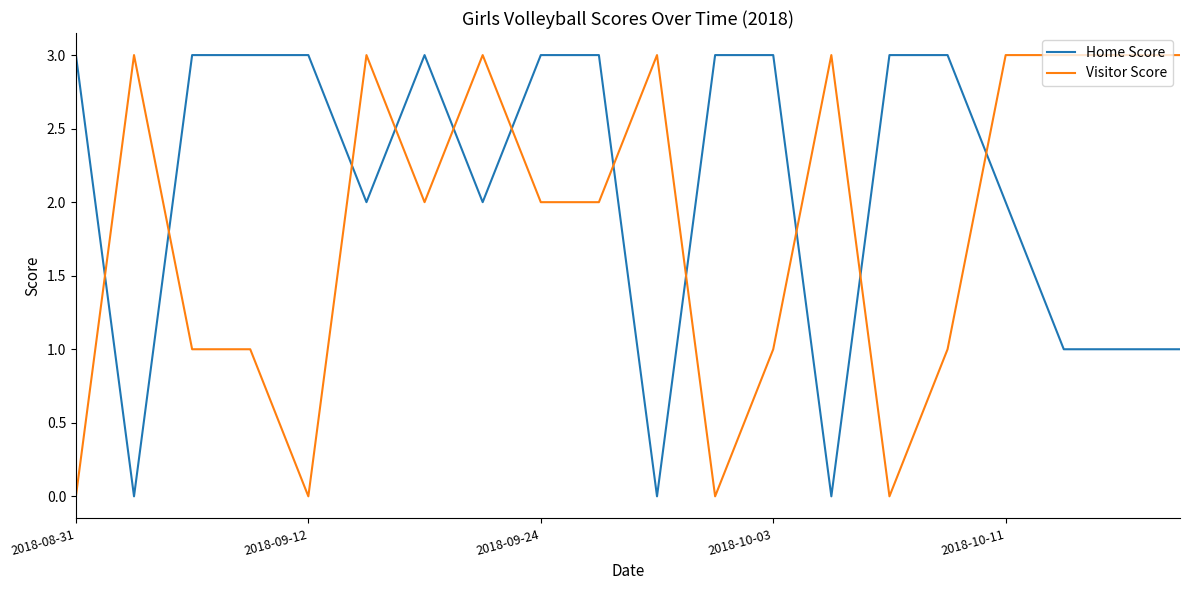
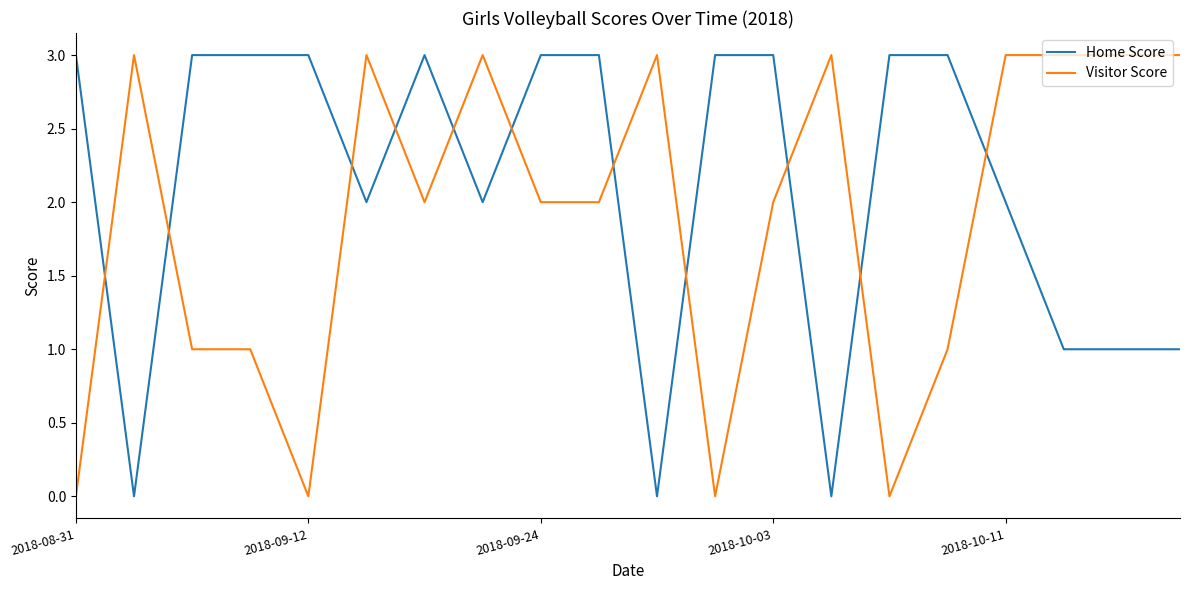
Visitor Score, 2018-10-03: 1 -> 2
